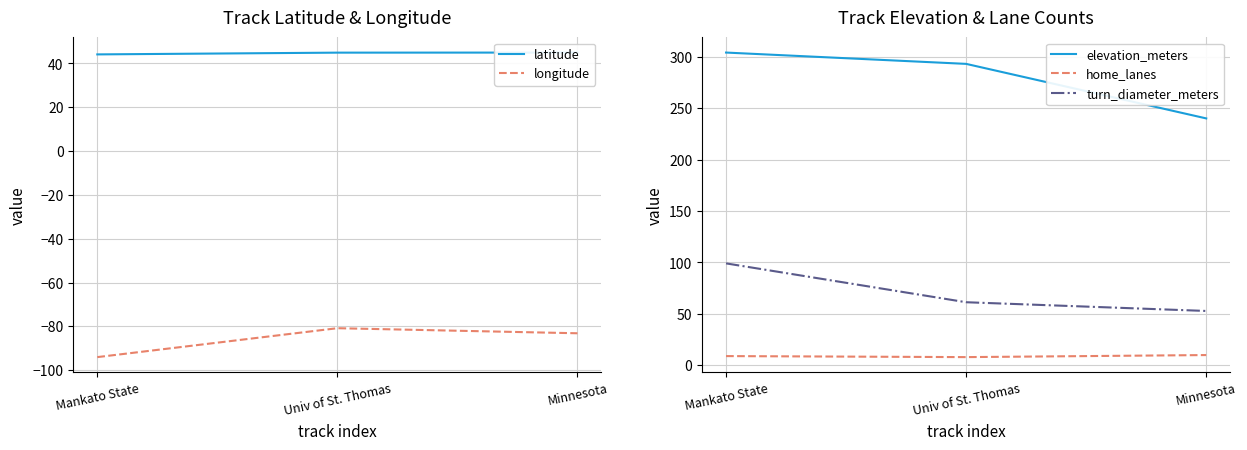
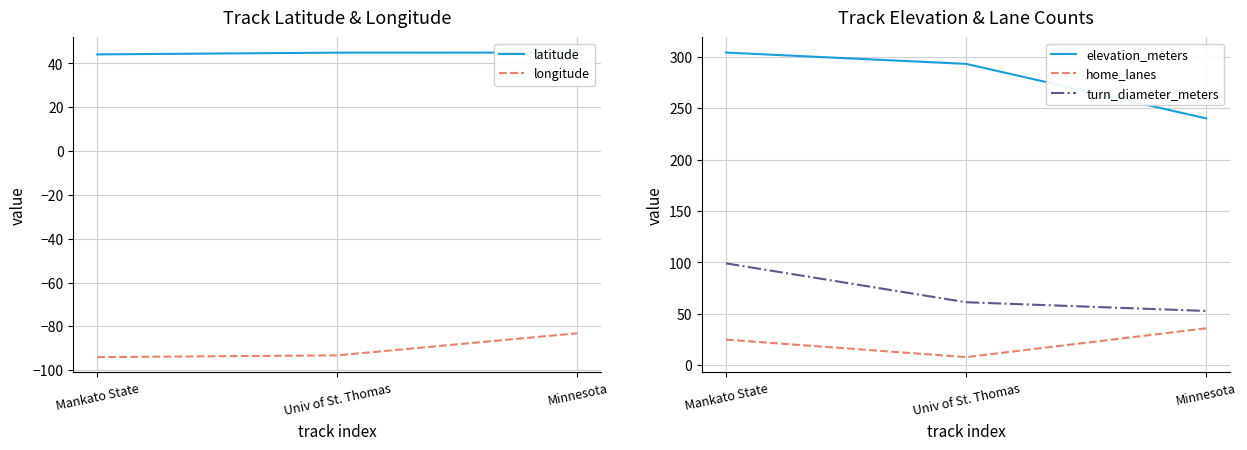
Track Latitude & Longitude, longitude, Univ of St. Thomas: -81 -> -93
Track Elevation & Lane Counts, home_lanes, Mankato State: 9 -> 25
Track Elevation & Lane Counts, home_lanes, Minnesota: 10 -> 36
